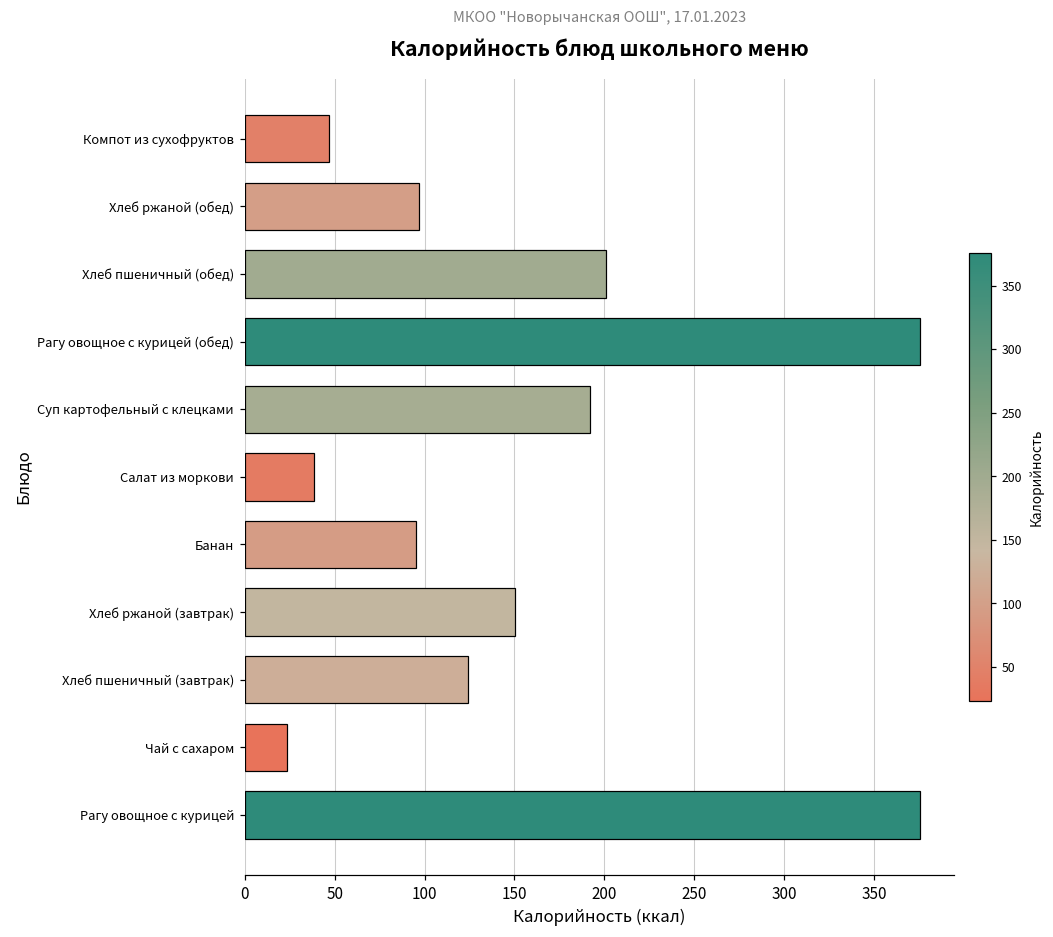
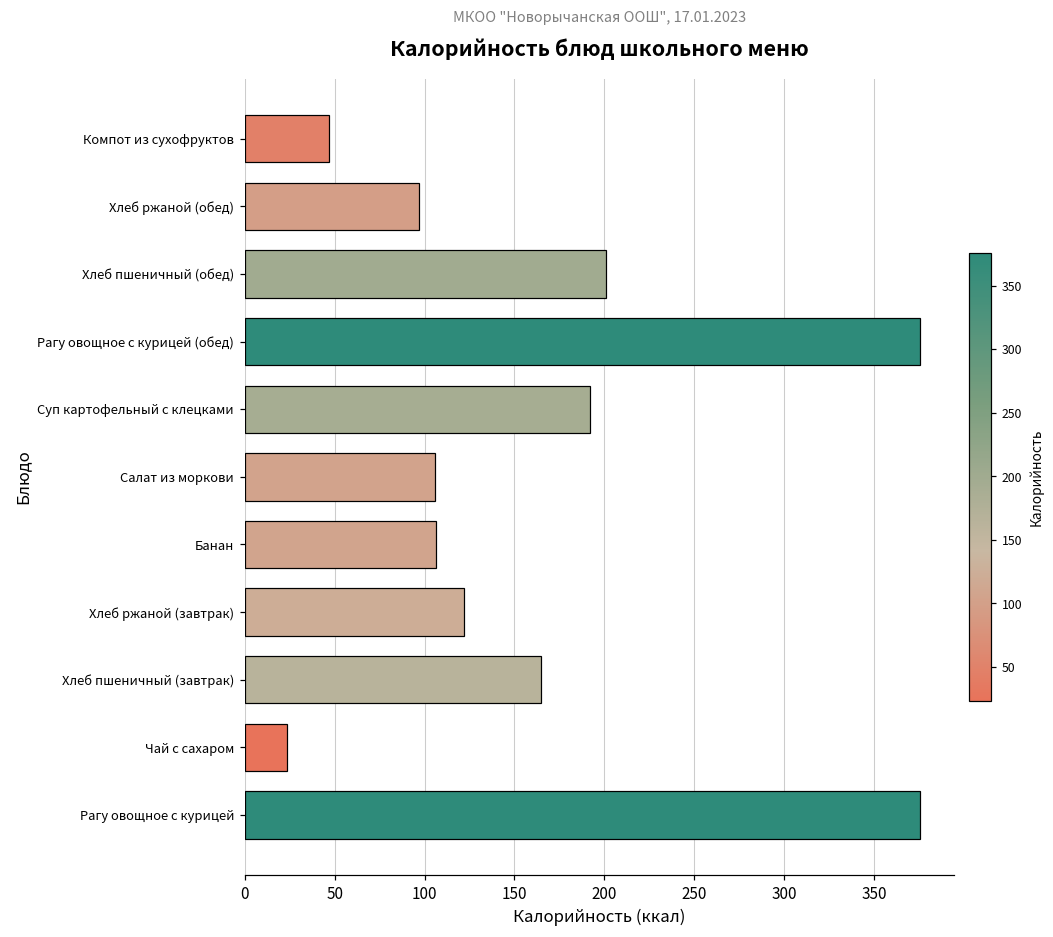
Салат из моркови: 39 -> 106
Банан: 95 -> 106
Хлеб ржаной (завтрак): 150 -> 122
Хлеб пшеничный (завтрак): 124 -> 165
